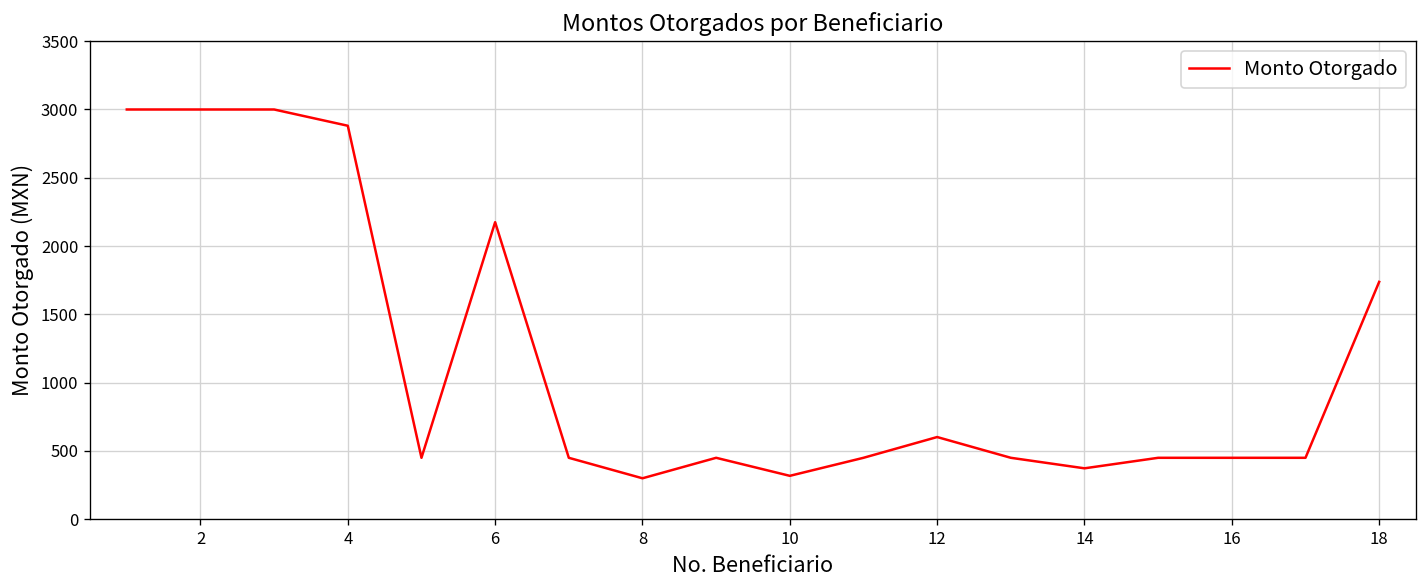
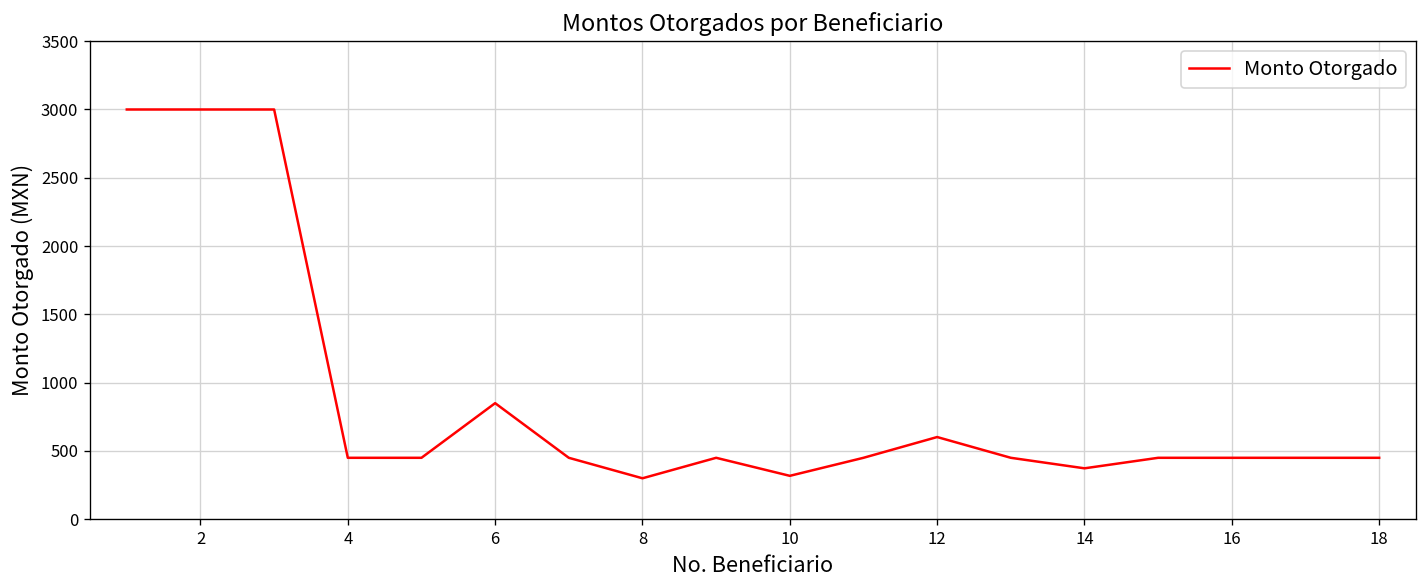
4: 2880 -> 450
6: 2180 -> 850
18: 1740 -> 450
